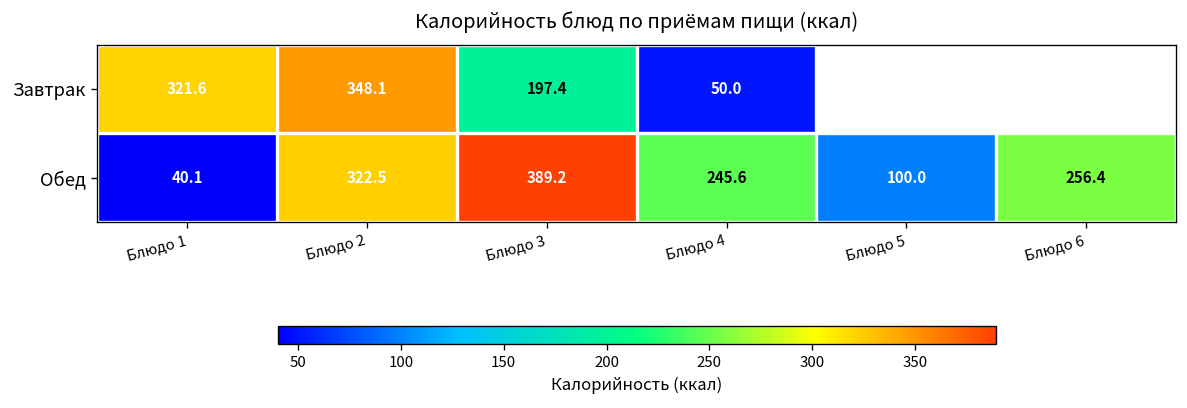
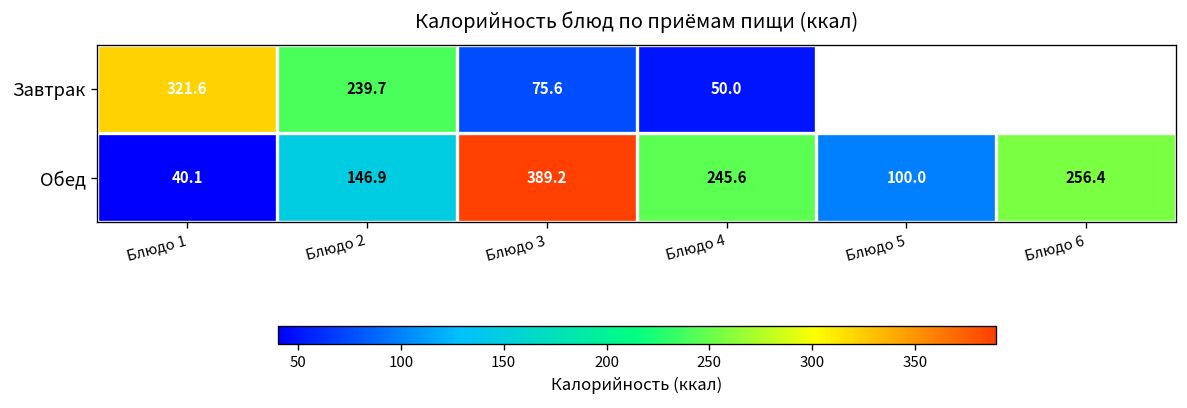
Завтрак, Блюдо 2: 348.1 -> 239.7
Завтрак, Блюдо 3: 197.4 -> 75.6
Обед, Блюдо 2: 322.5 -> 146.9
